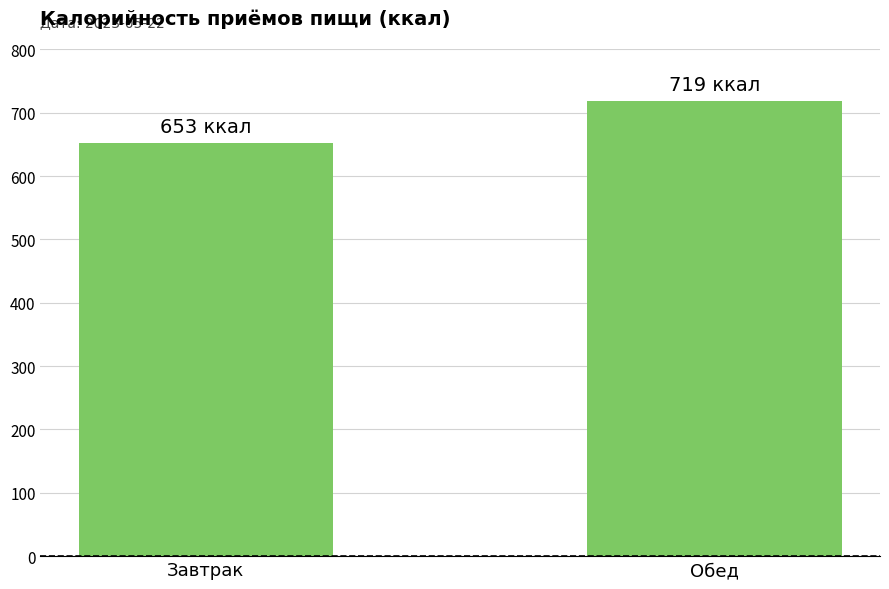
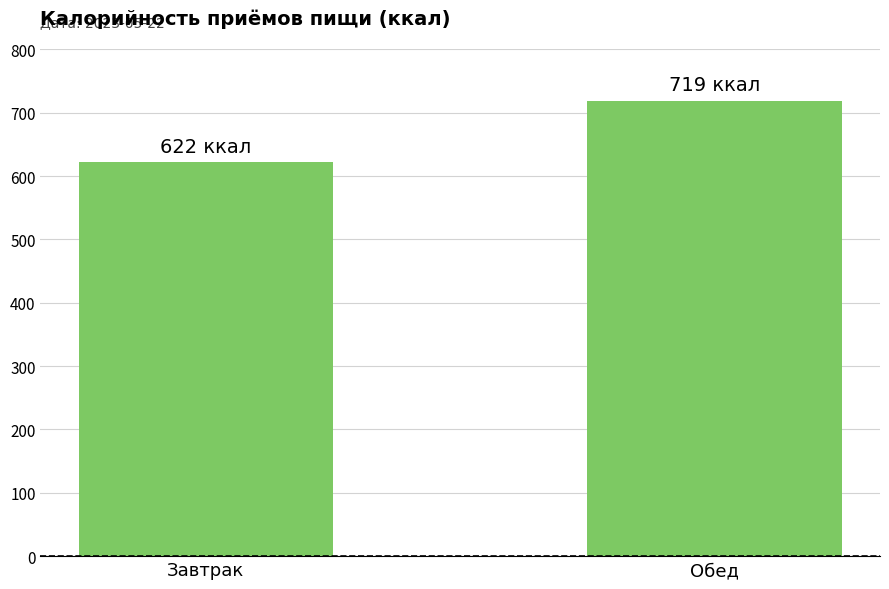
Завтрак: 653 -> 622
